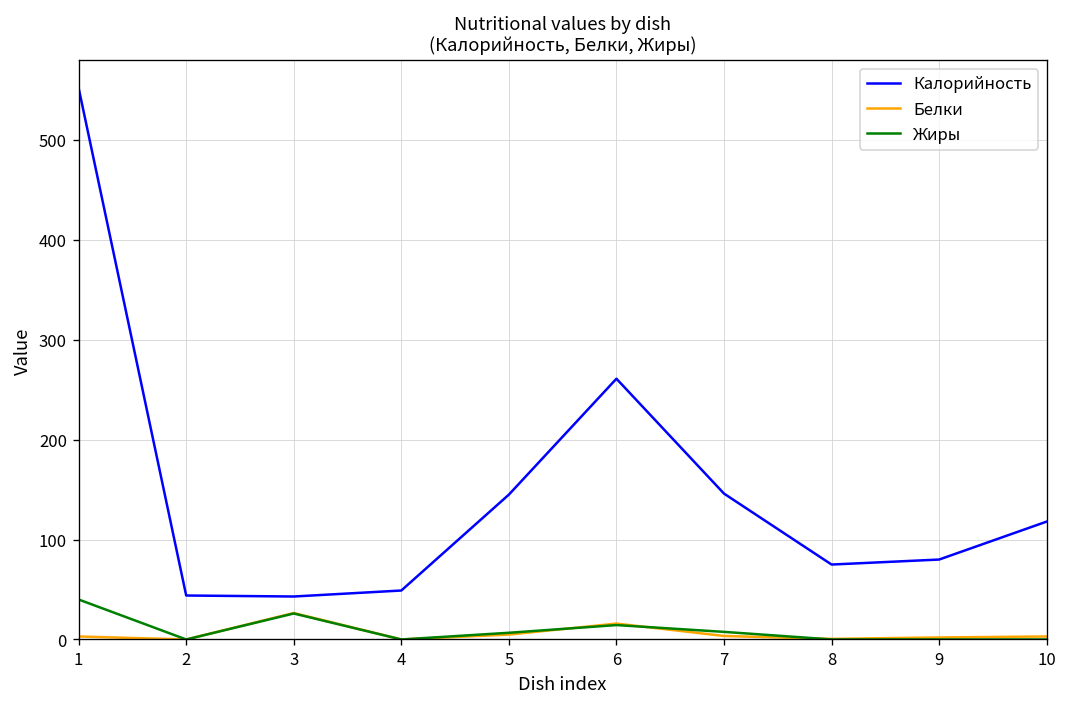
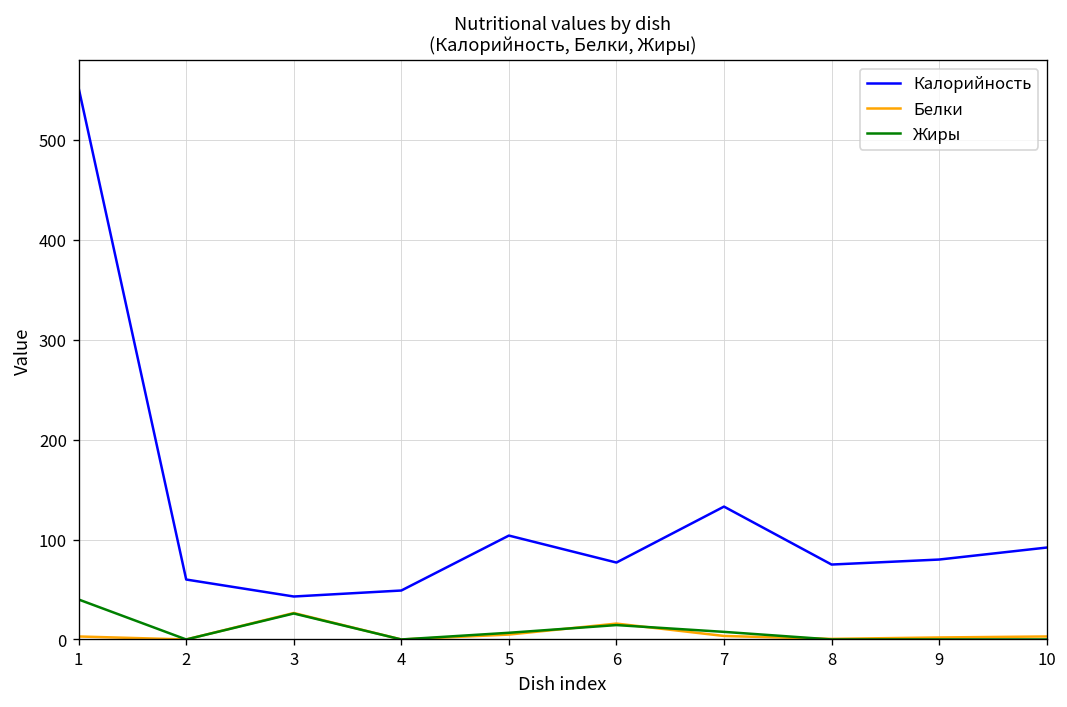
Калорийность, 2: 40 -> 60
Калорийность, 5: 150 -> 100
Калорийность, 6: 260 -> 80
Калорийность, 7: 150 -> 130
Калорийность, 10: 120 -> 90
